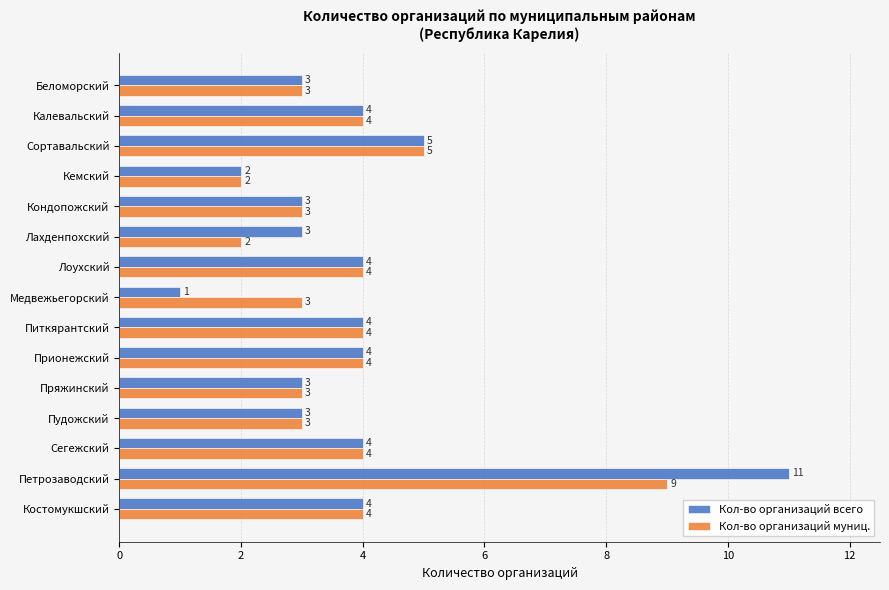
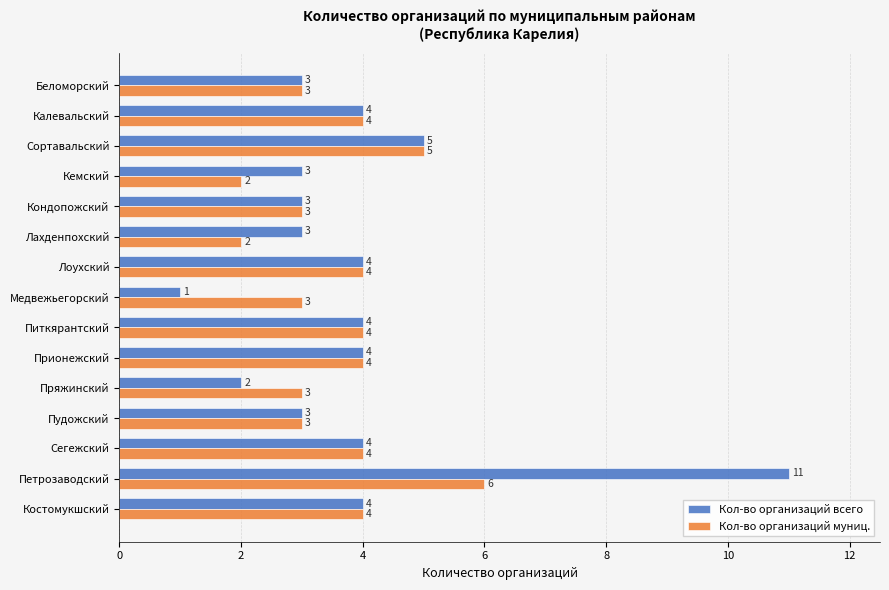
Кол-во организаций всего, Кемский: 2 -> 3
Кол-во организаций всего, Пряжинский: 3 -> 2
Кол-во организаций муниц., Петрозаводский: 9 -> 6
